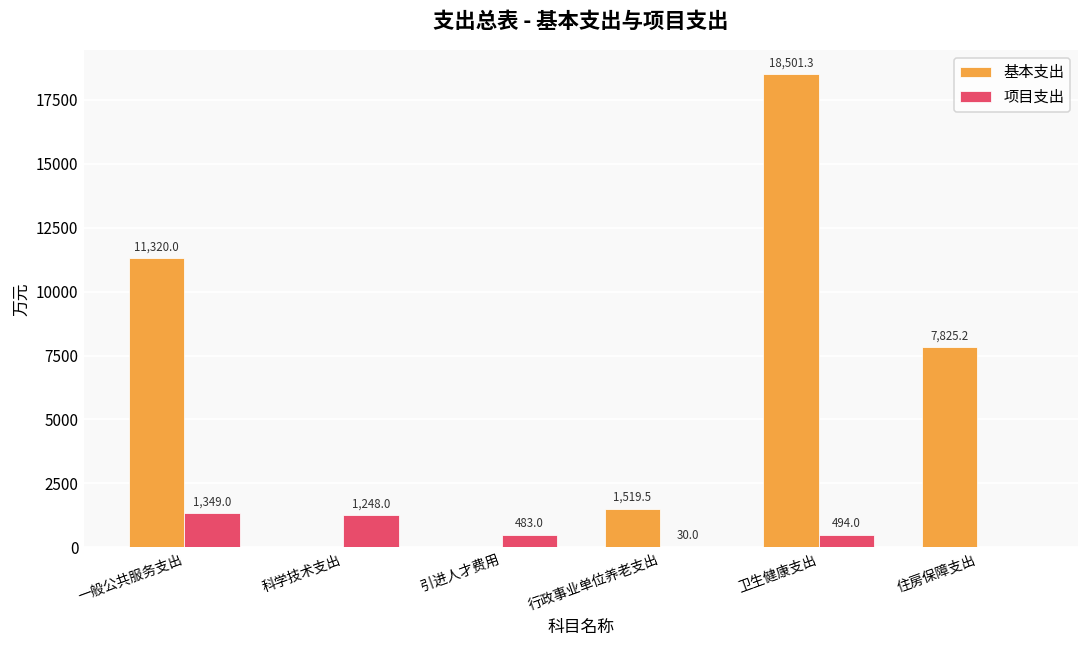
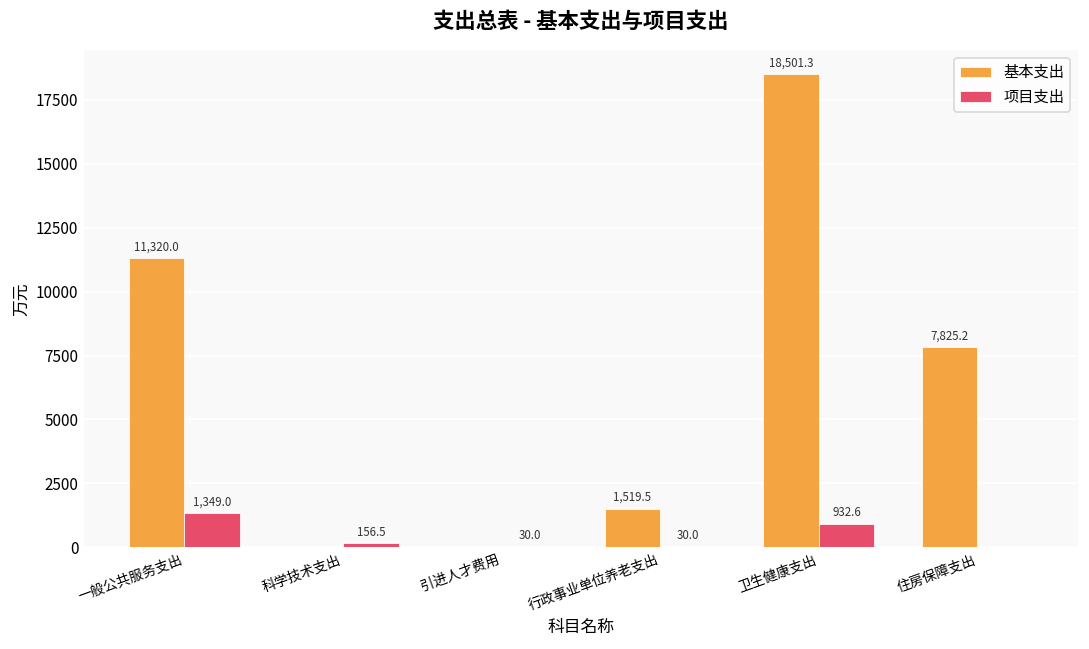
项目支出, 科学技术支出: 1,248.0 -> 156.5
项目支出, 引进人才费用: 483.0 -> 30.0
项目支出, 卫生健康支出: 494.0 -> 932.6
